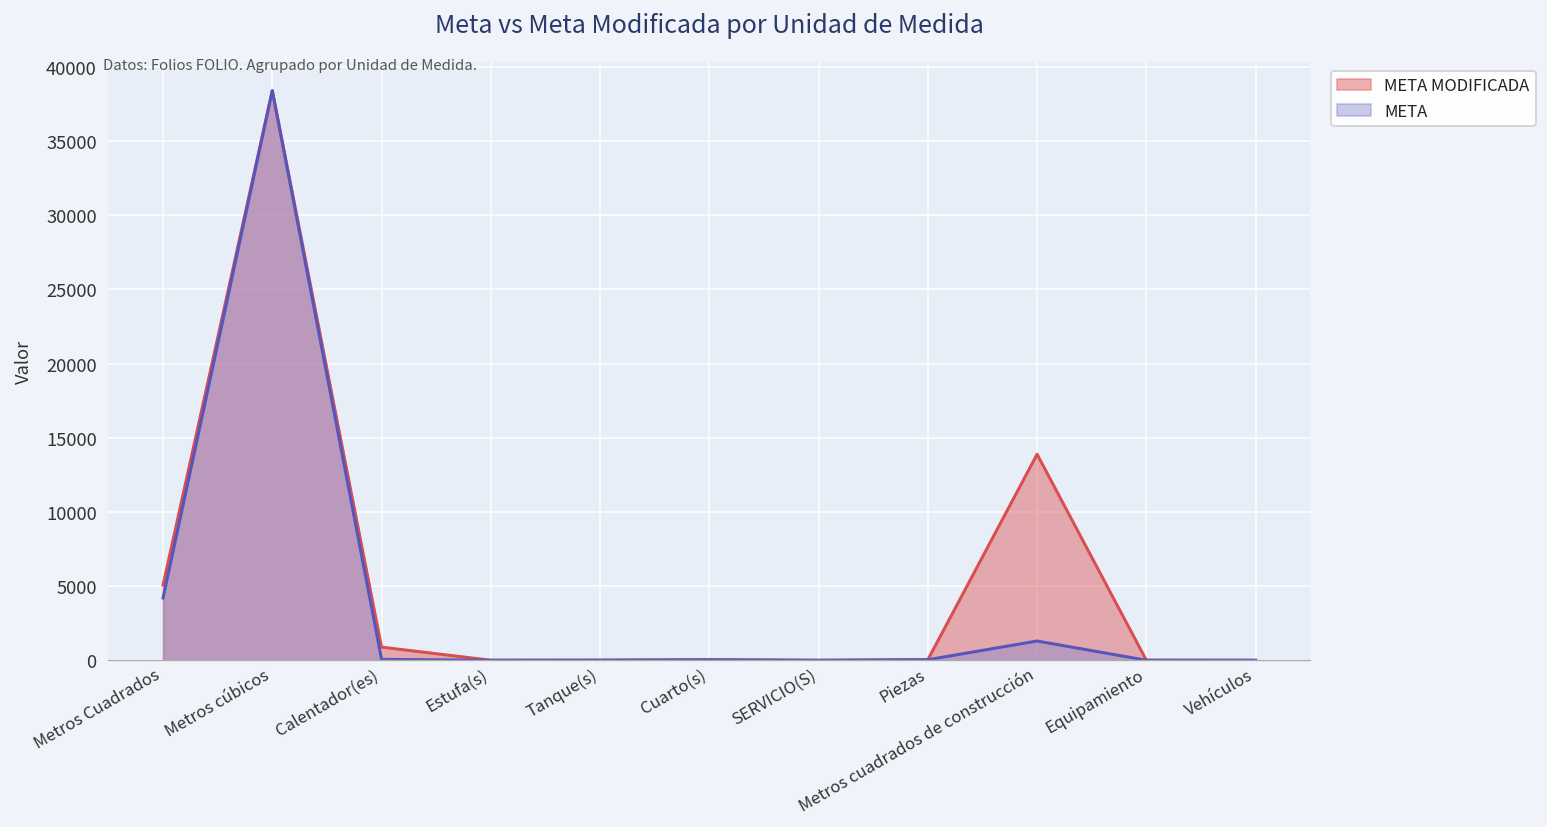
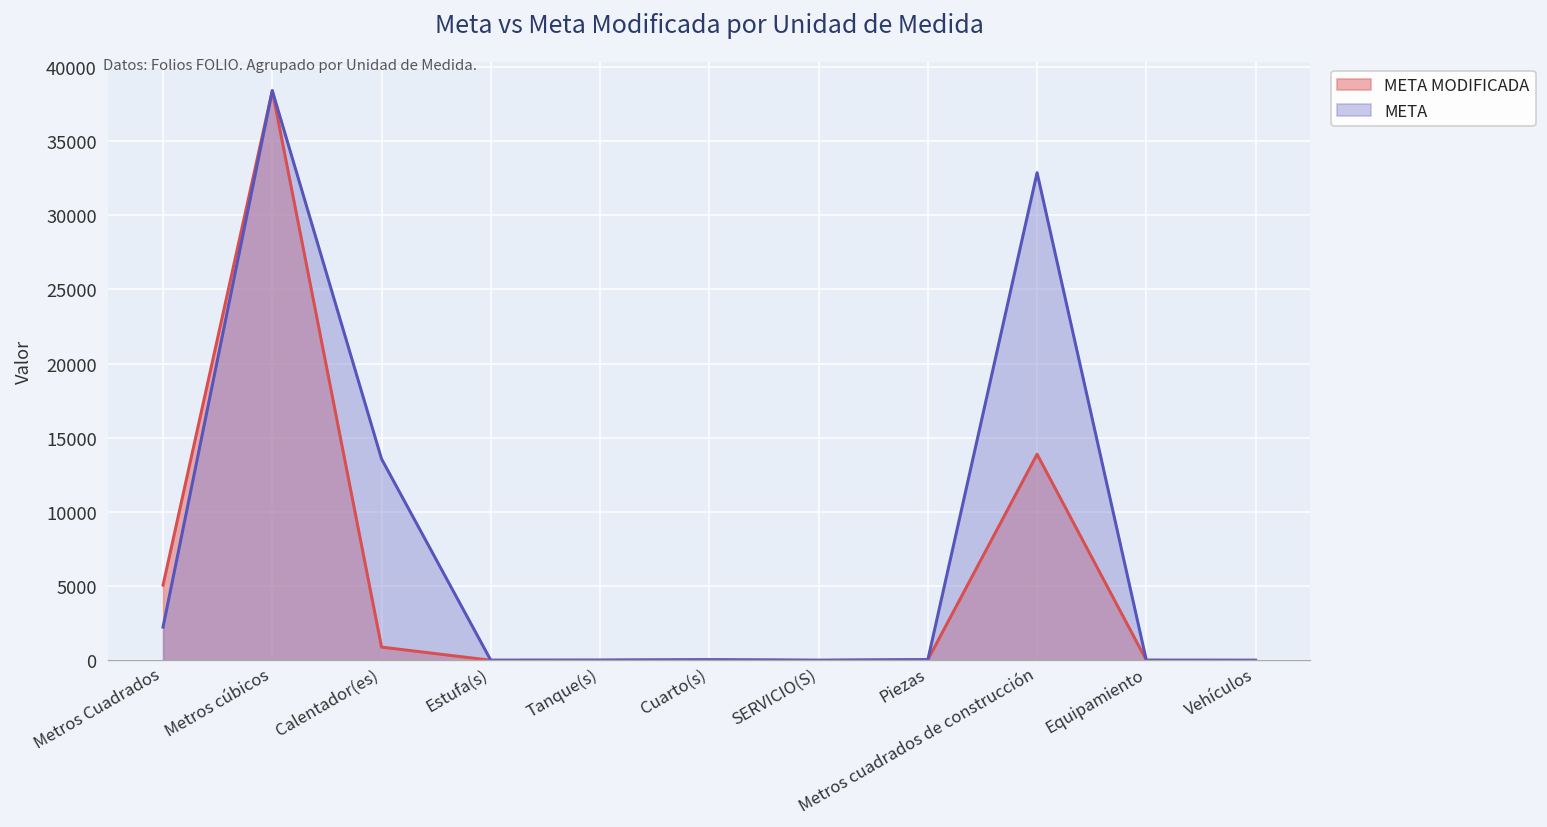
META, Metros Cuadrados: 4200 -> 2200
META, Calentador(es): 100 -> 13600
META, Metros cuadrados de construcción: 1300 -> 32900
